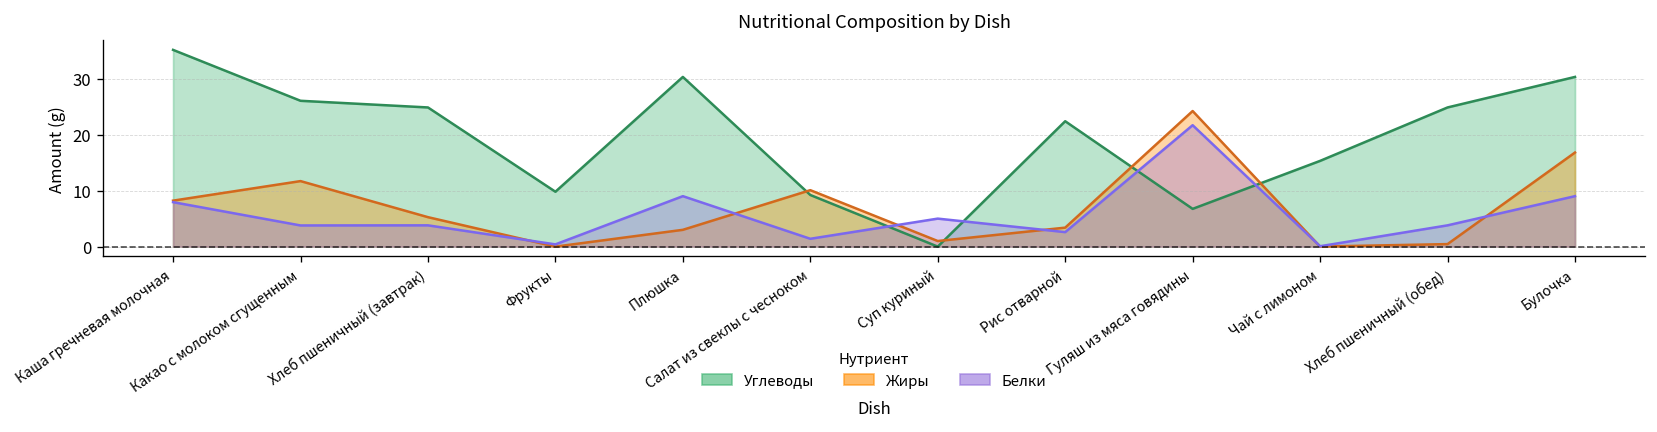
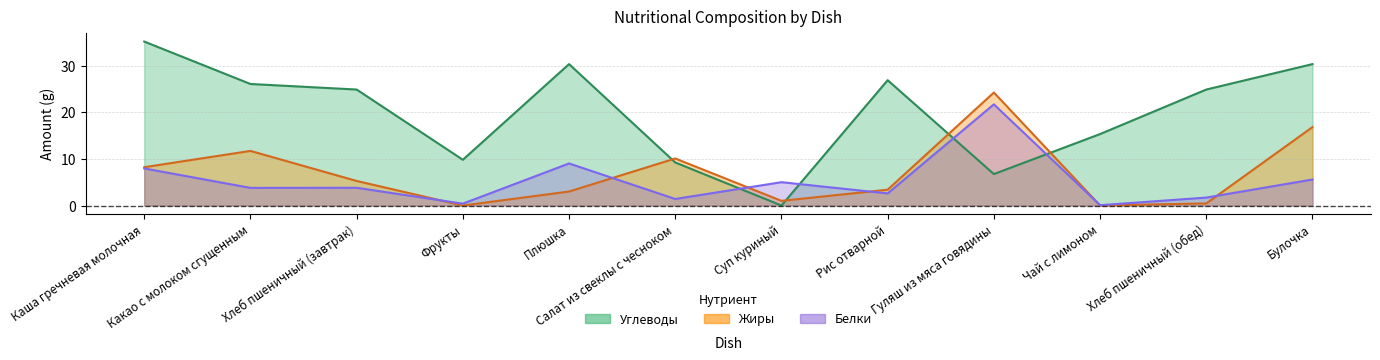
Углеводы, Рис отварной: 22 -> 27
Белки, Хлеб пшеничный (обед): 4 -> 2
Белки, Булочка: 9 -> 6
